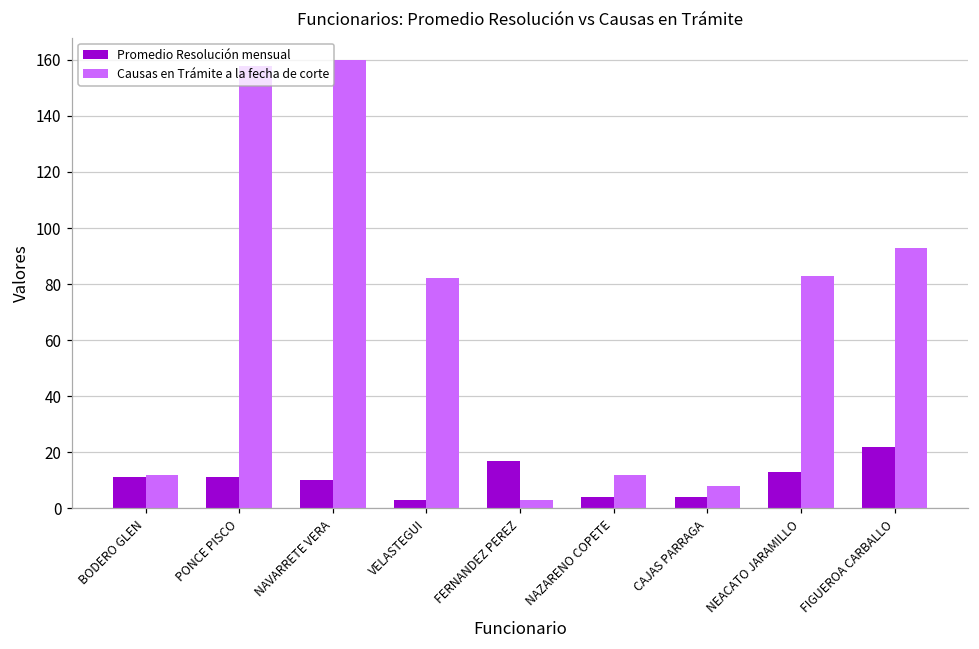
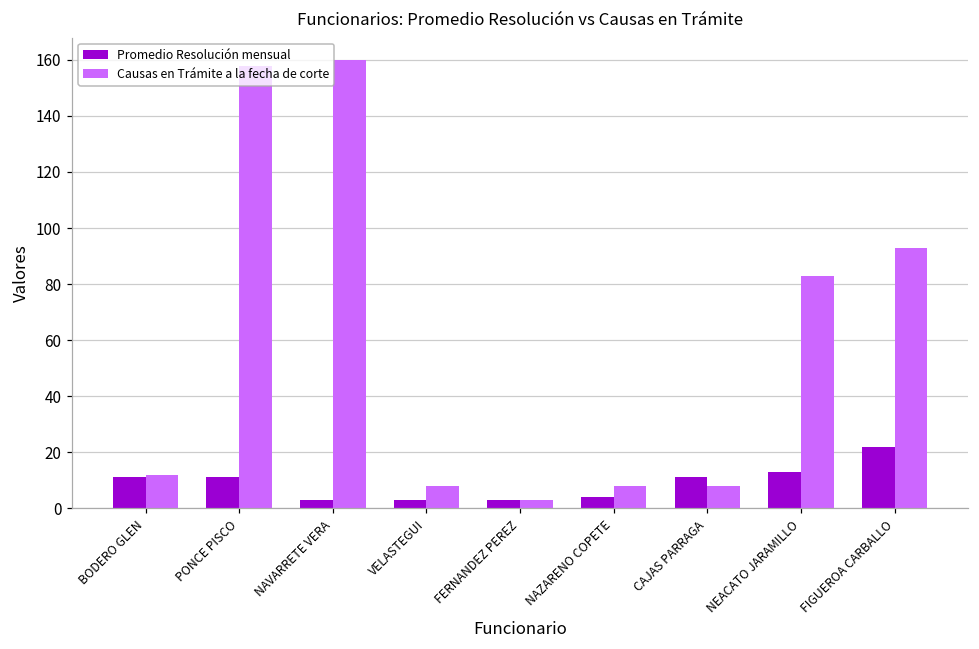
Promedio Resolución mensual, NAVARRETE VERA: 10 -> 3
Causas en Trámite a la fecha de corte, VELASTEGUI: 82 -> 8
Promedio Resolución mensual, FERNANDEZ PEREZ: 17 -> 3
Causas en Trámite a la fecha de corte, NAZARENO COPETE: 12 -> 8
Promedio Resolución mensual, CAJAS PARRAGA: 4 -> 11
